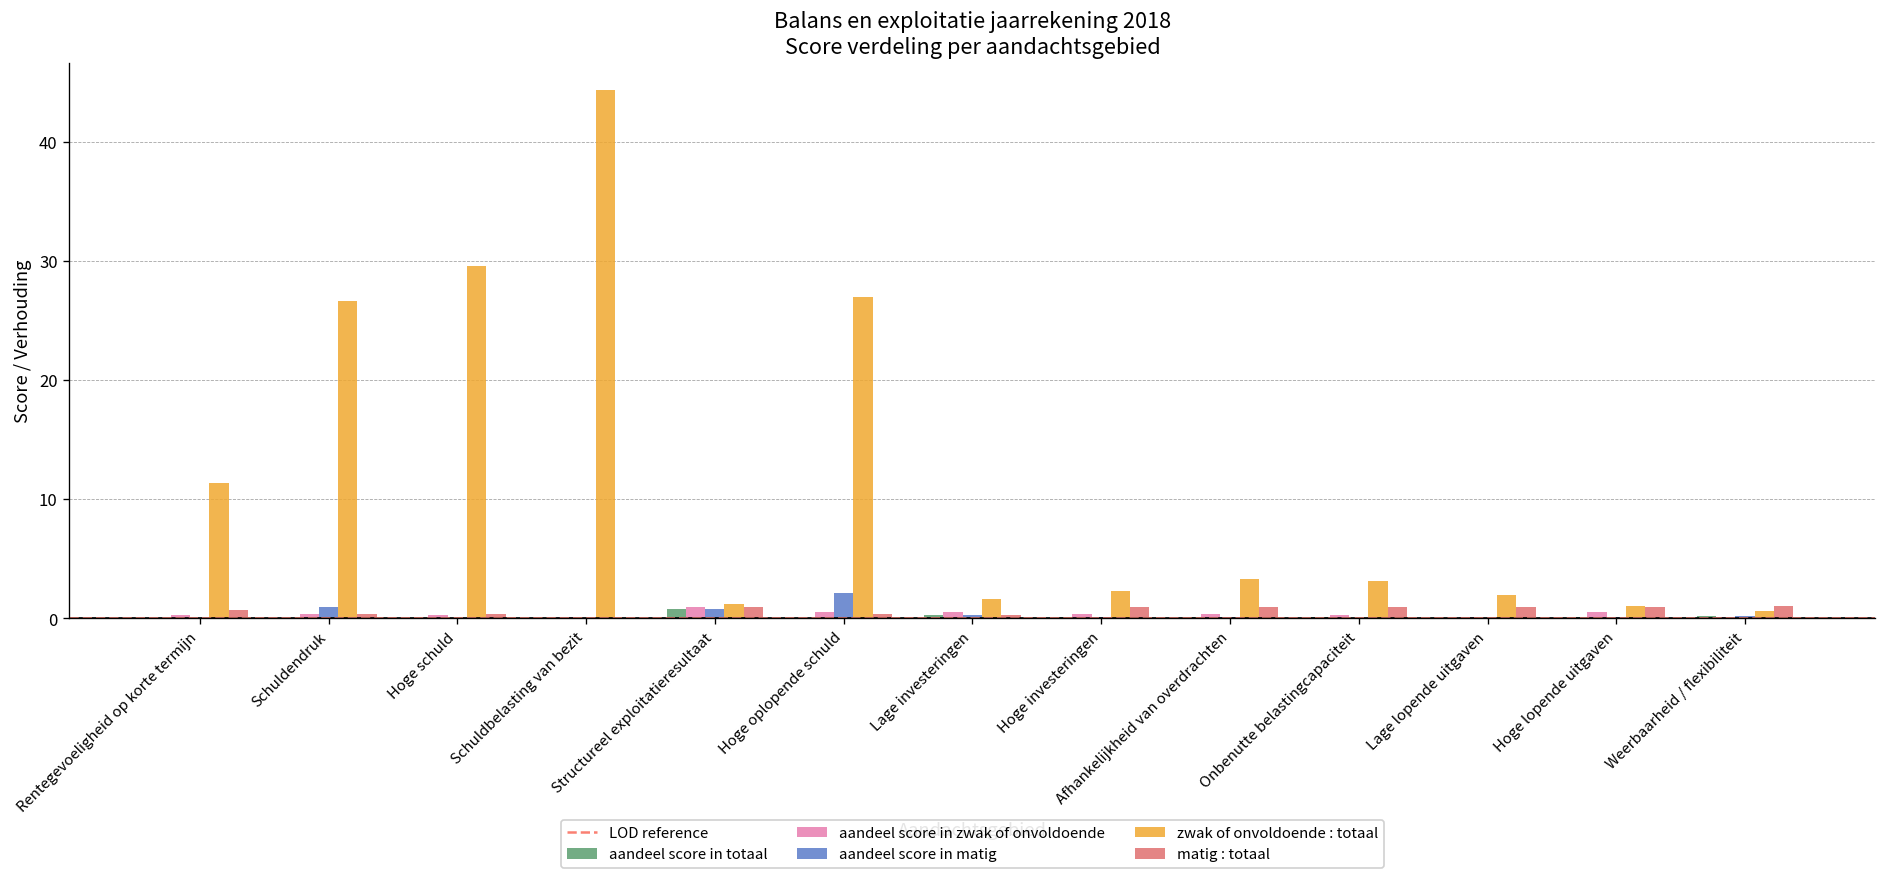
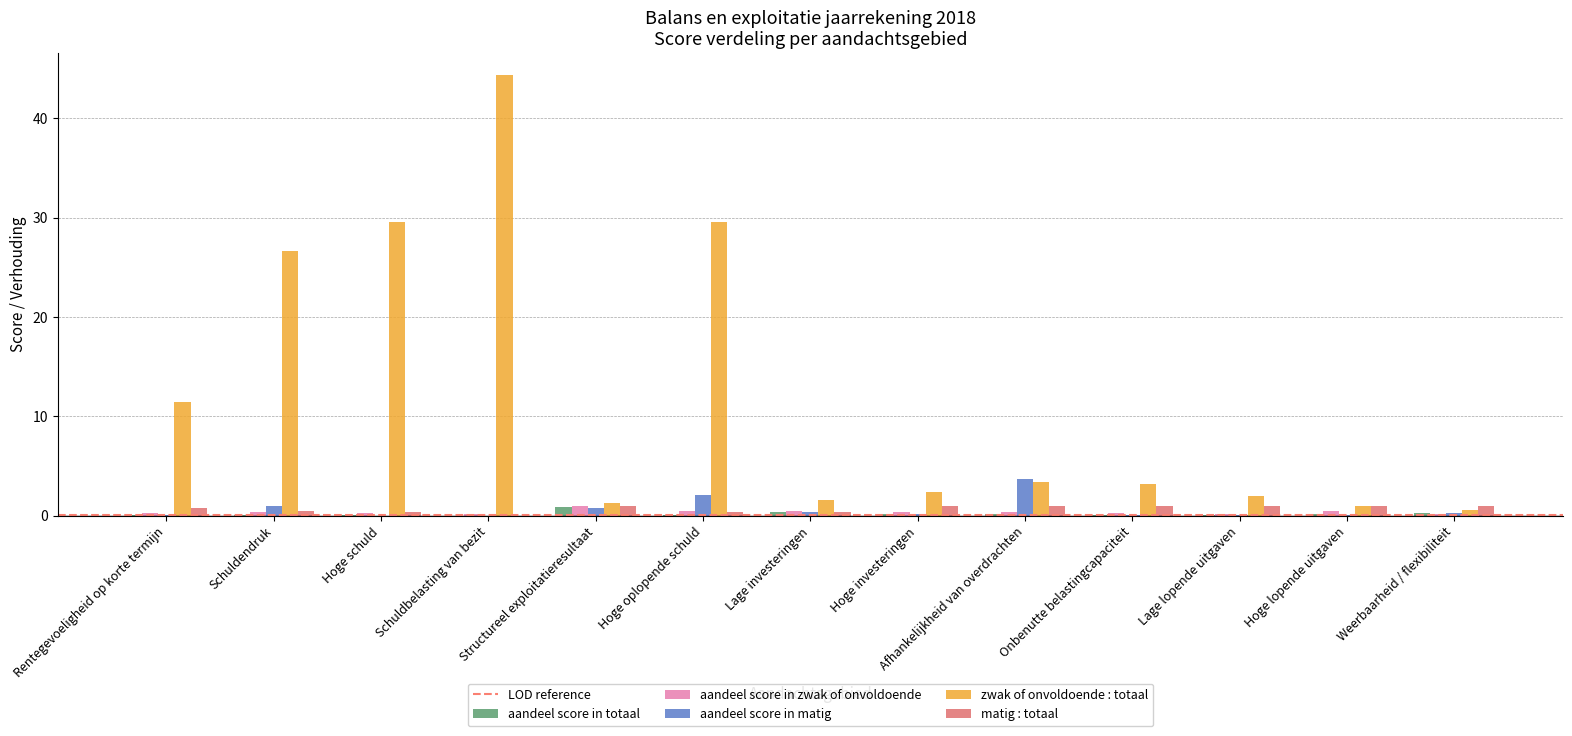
zwak of onvoldoende : totaal, Hoge oplopende schuld: 27 -> 30
aandeel score in matig, Afhankelijkheid van overdrachten: 0 -> 4
